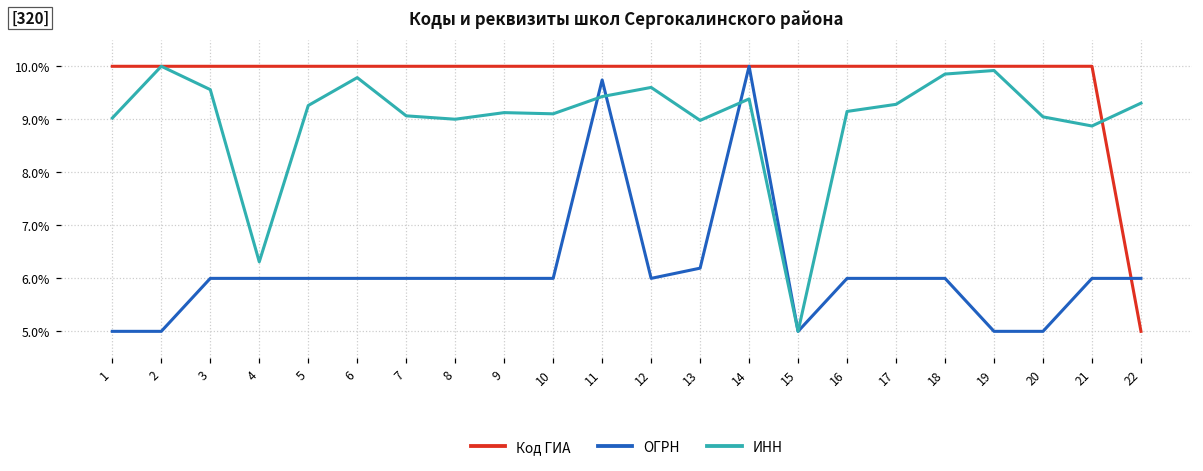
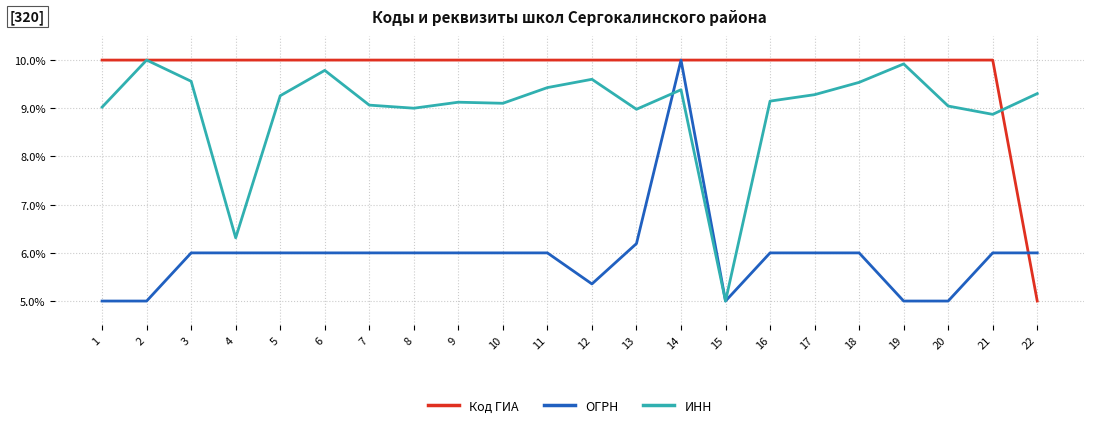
ОГРН, 11: 9.7% -> 6.0%
ОГРН, 12: 6.0% -> 5.4%
ИНН, 18: 9.9% -> 9.5%
